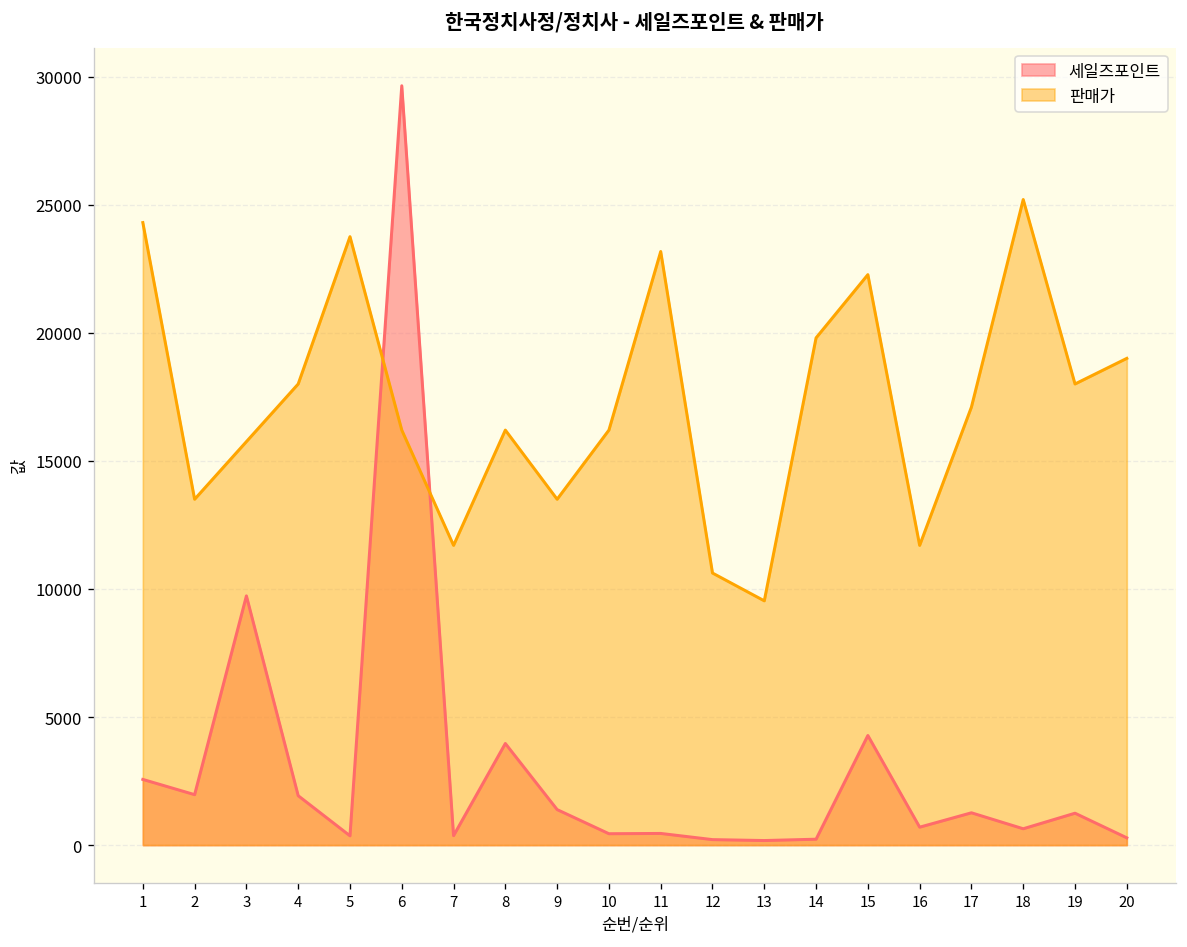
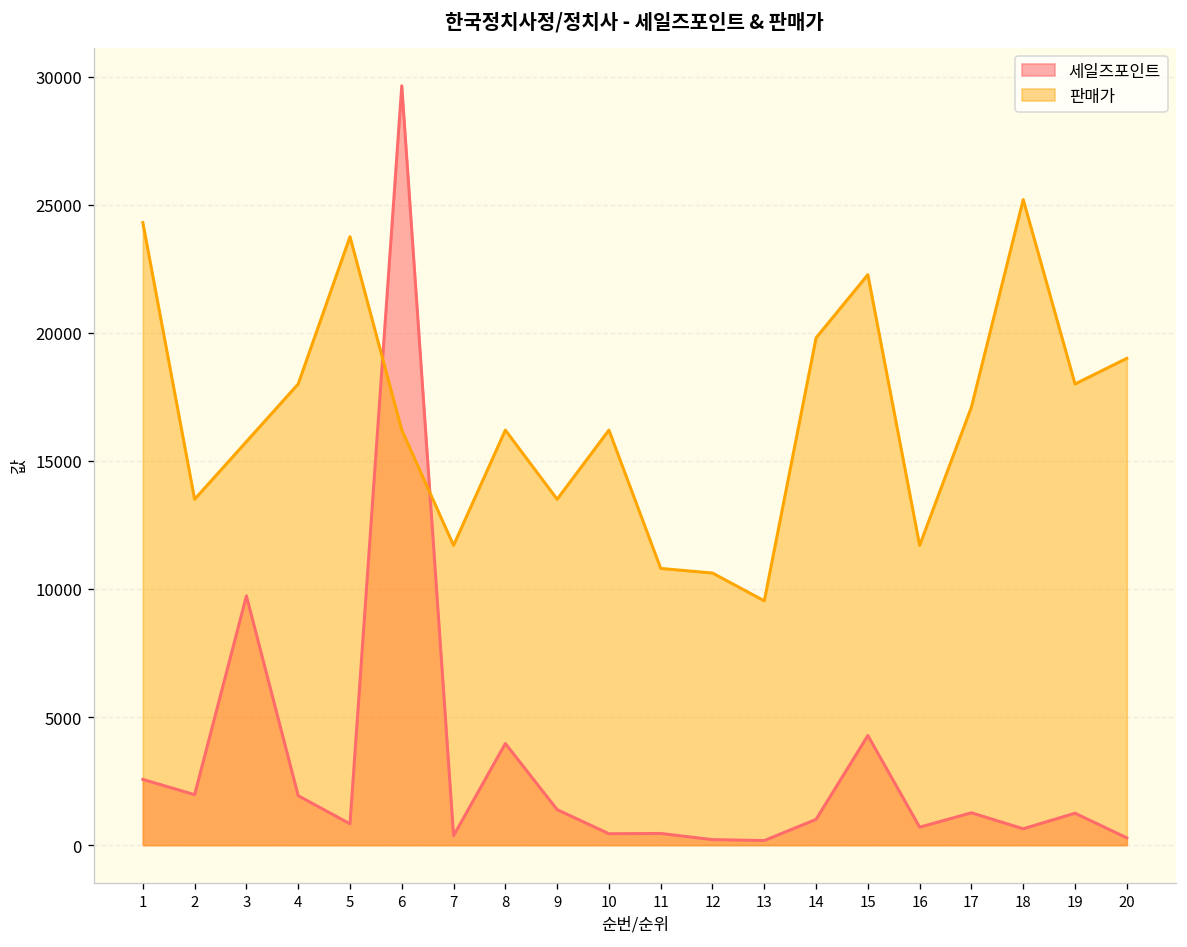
세일즈포인트, 5: 400 -> 800
판매가, 11: 23200 -> 10800
세일즈포인트, 14: 200 -> 1000
